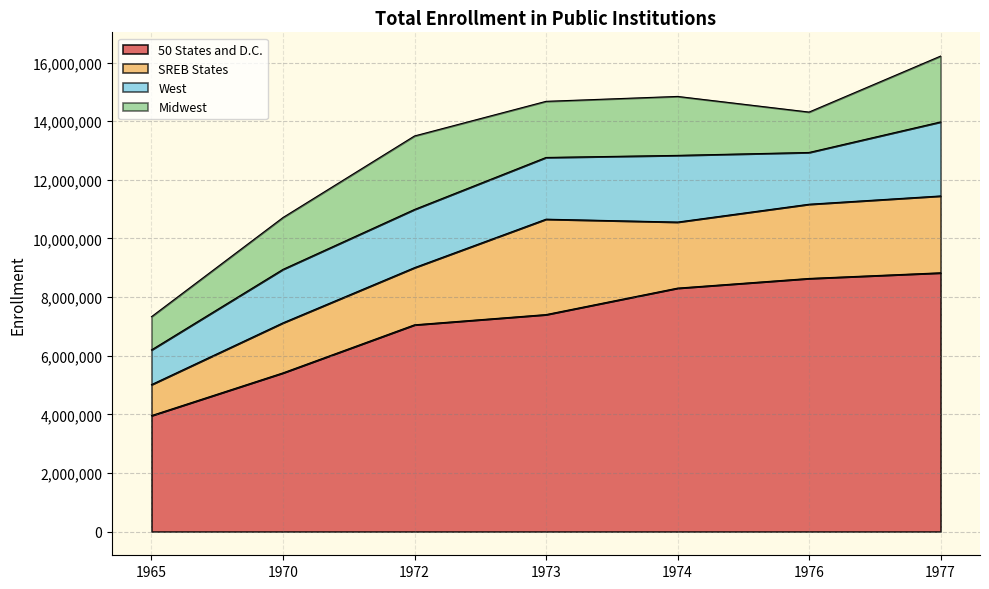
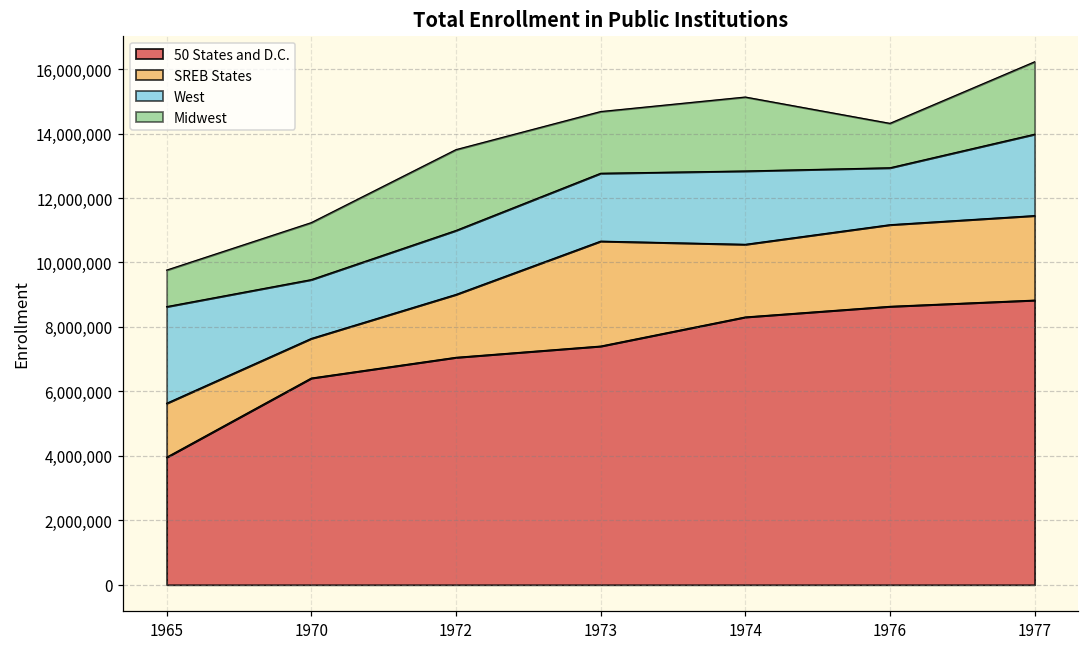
SREB States, 1965: 1,100,000 -> 1,700,000
West, 1965: 1,200,000 -> 3,000,000
50 States and D.C., 1970: 5,400,000 -> 6,400,000
SREB States, 1970: 1,700,000 -> 1,200,000
Midwest, 1974: 2,000,000 -> 2,300,000
